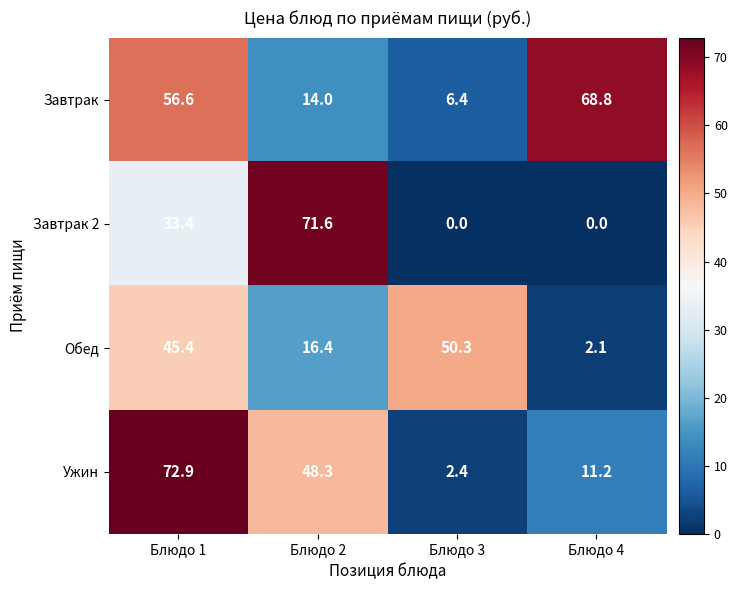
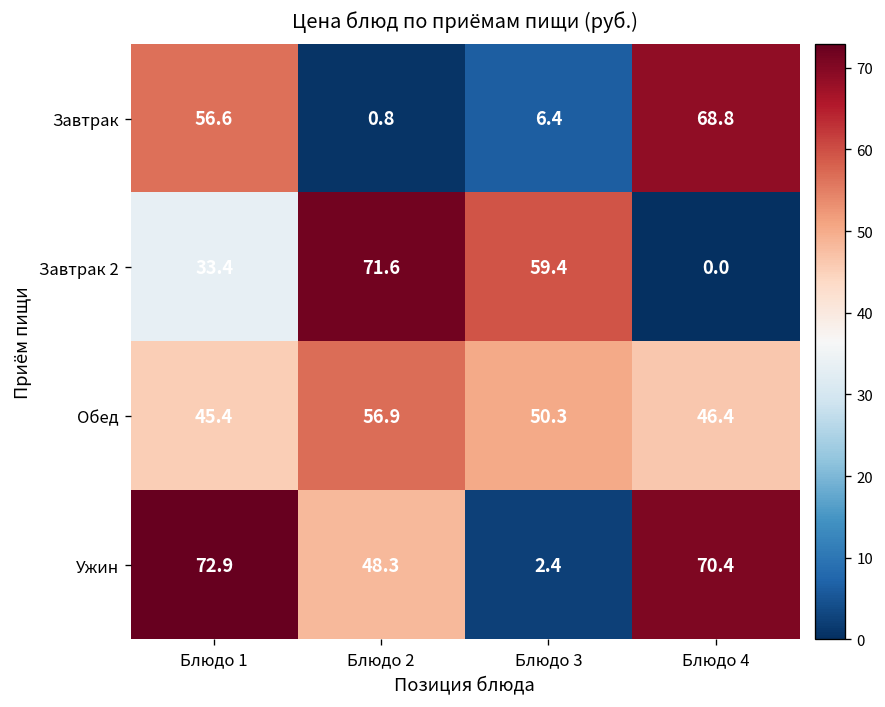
Завтрак, Блюдо 2: 14.0 -> 0.8
Завтрак 2, Блюдо 3: 0.0 -> 59.4
Обед, Блюдо 2: 16.4 -> 56.9
Обед, Блюдо 4: 2.1 -> 46.4
Ужин, Блюдо 4: 11.2 -> 70.4
